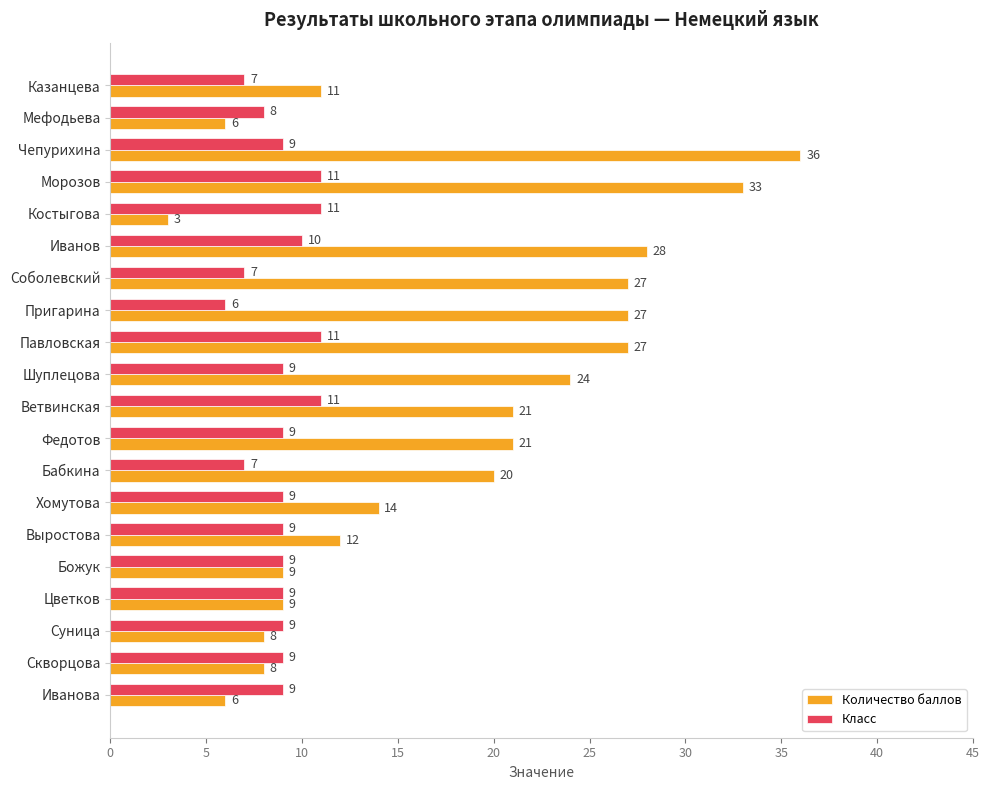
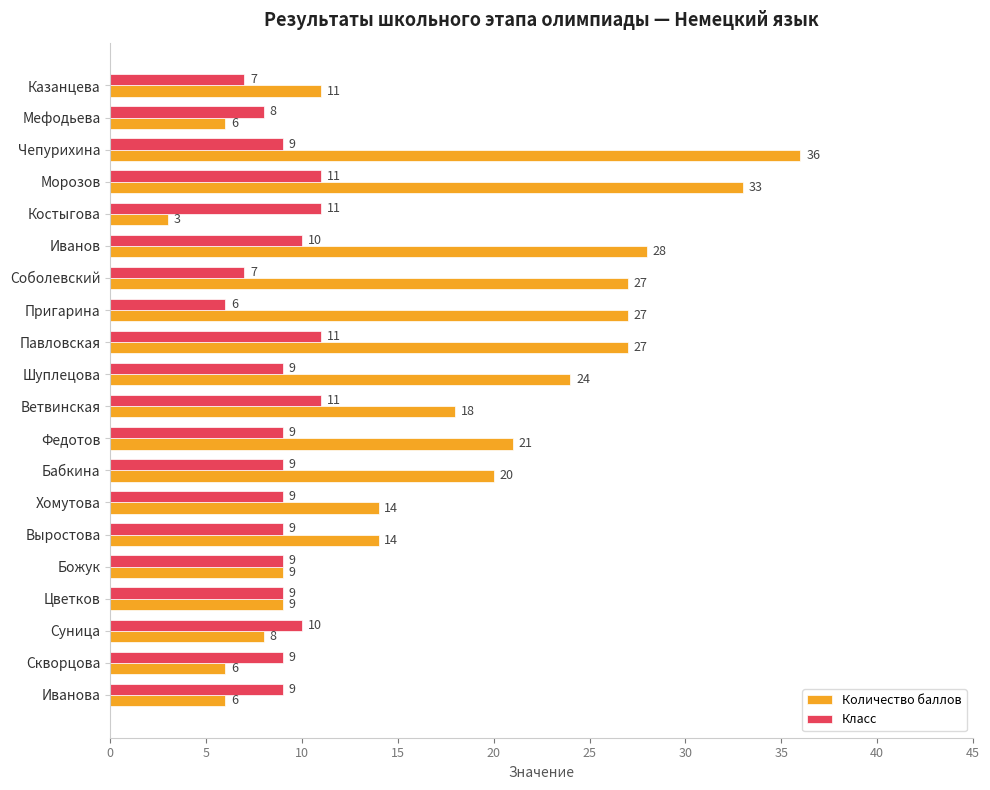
Количество баллов, Ветвинская: 21 -> 18
Класс, Бабкина: 7 -> 9
Количество баллов, Выростова: 12 -> 14
Класс, Суница: 9 -> 10
Количество баллов, Скворцова: 8 -> 6
